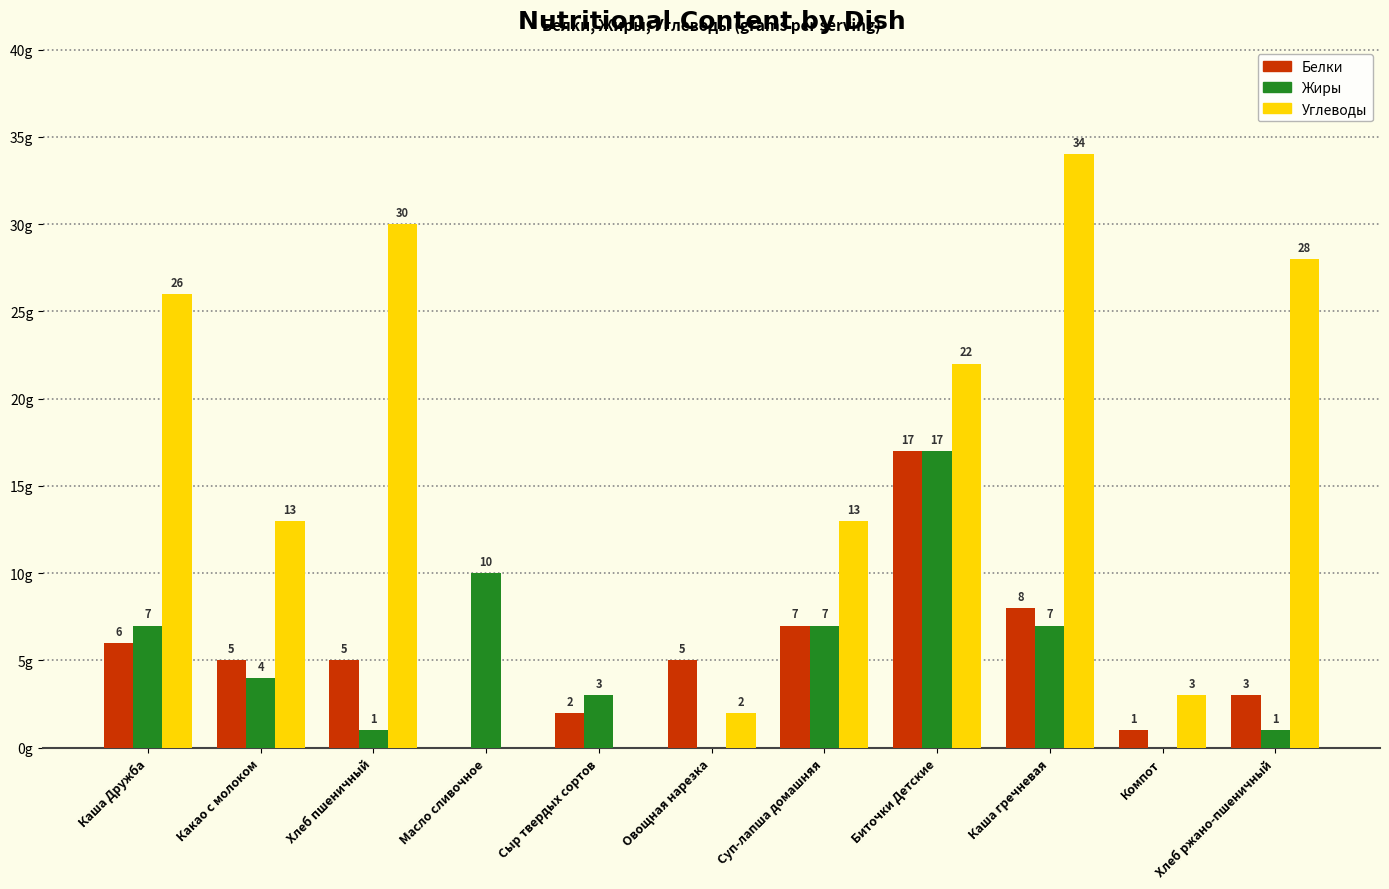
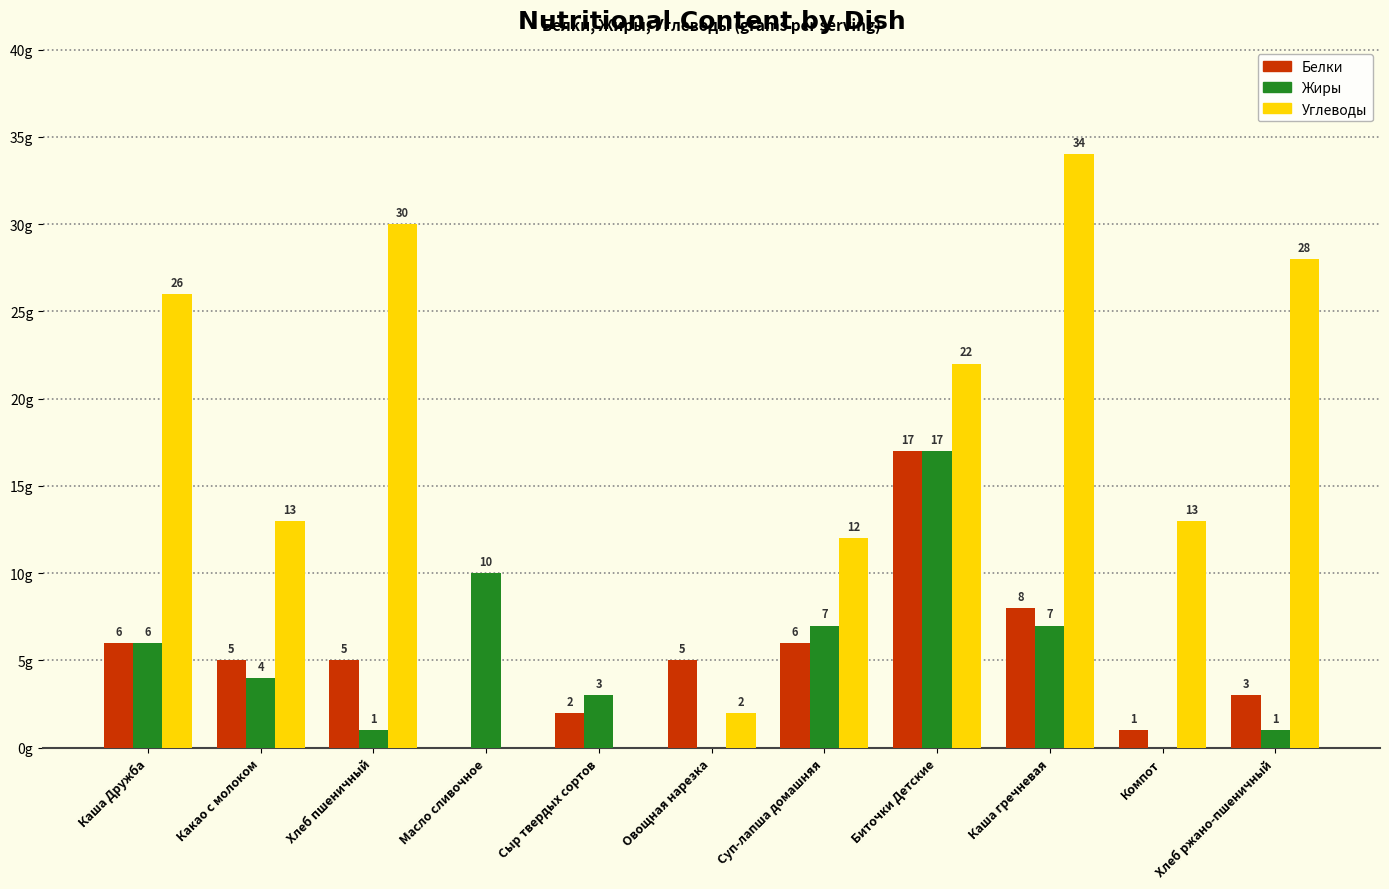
Жиры, Каша Дружба: 7 -> 6
Белки, Суп-лапша домашняя: 7 -> 6
Углеводы, Суп-лапша домашняя: 13 -> 12
Углеводы, Компот: 3 -> 13
